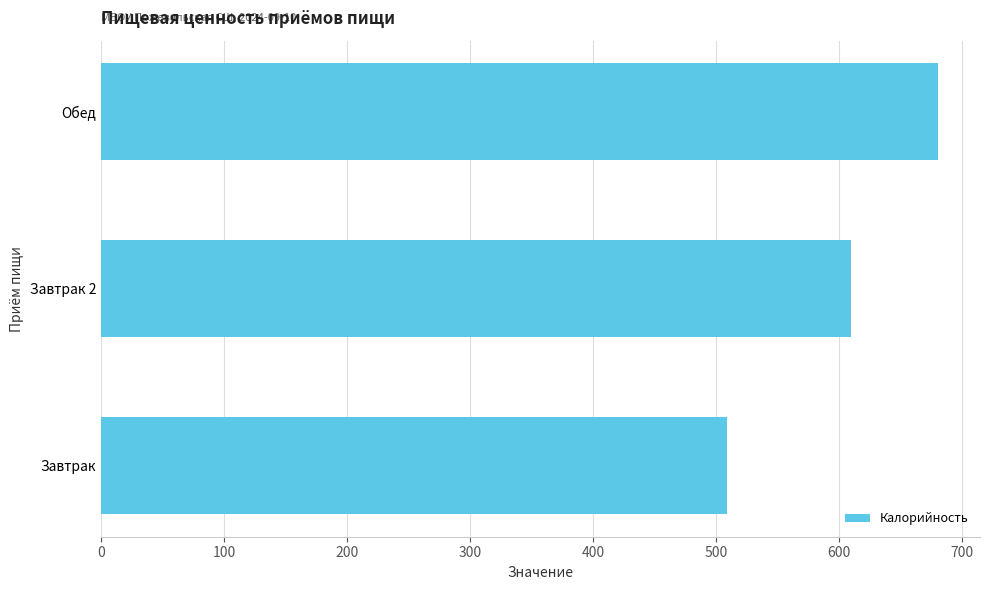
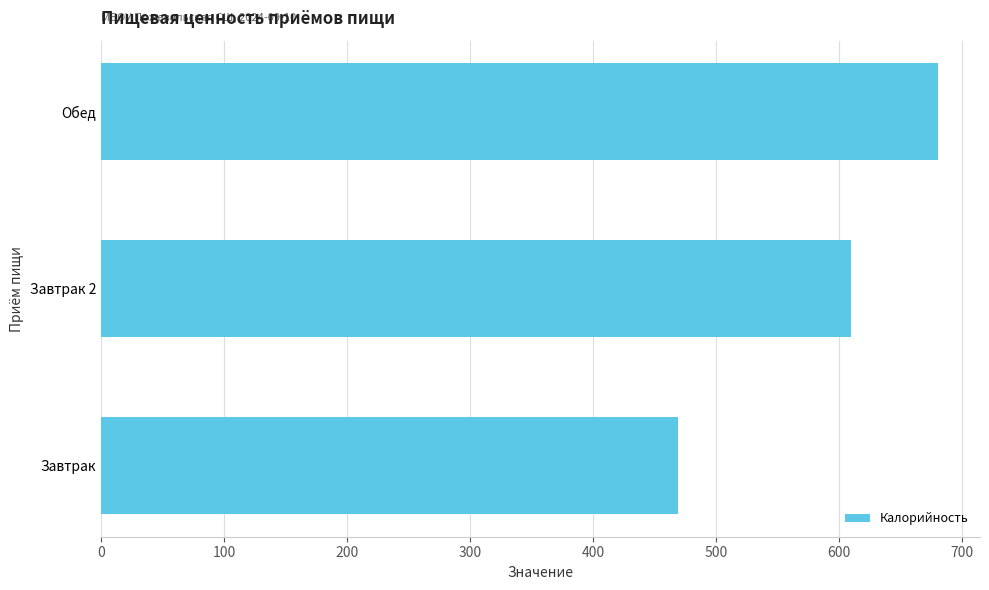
Завтрак: 508 -> 469
